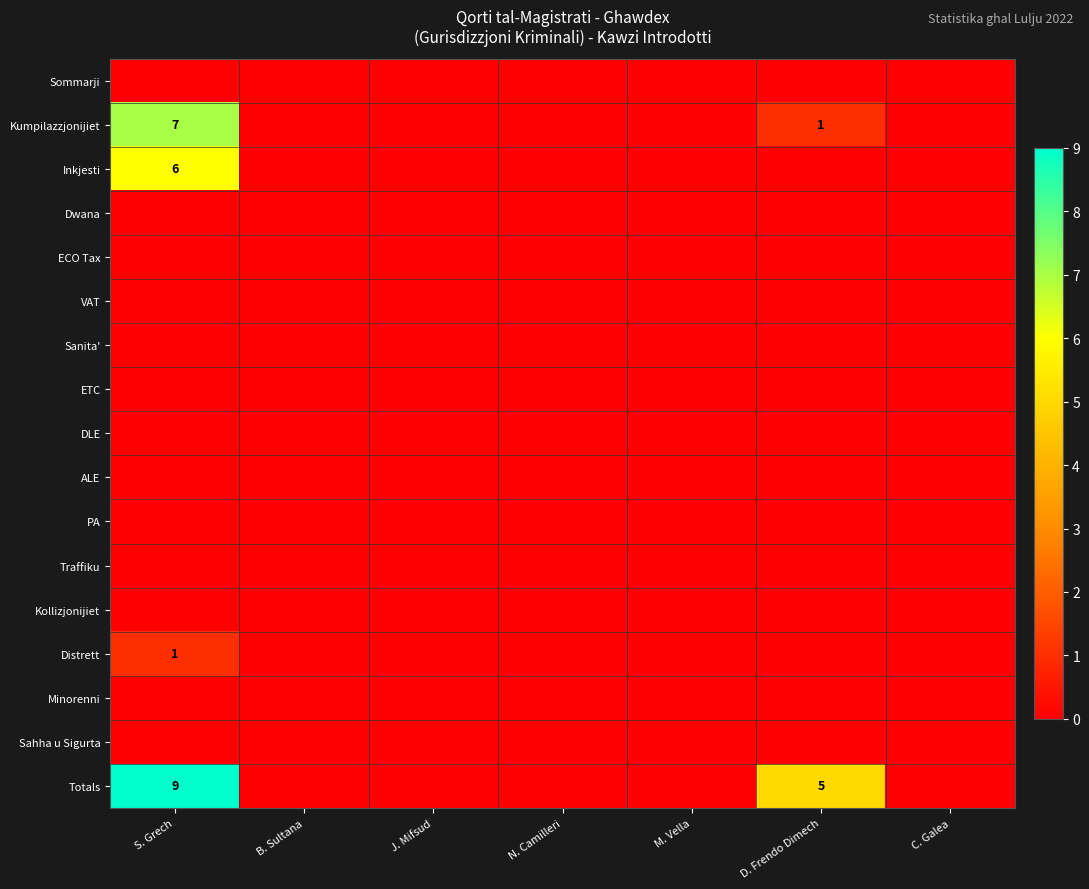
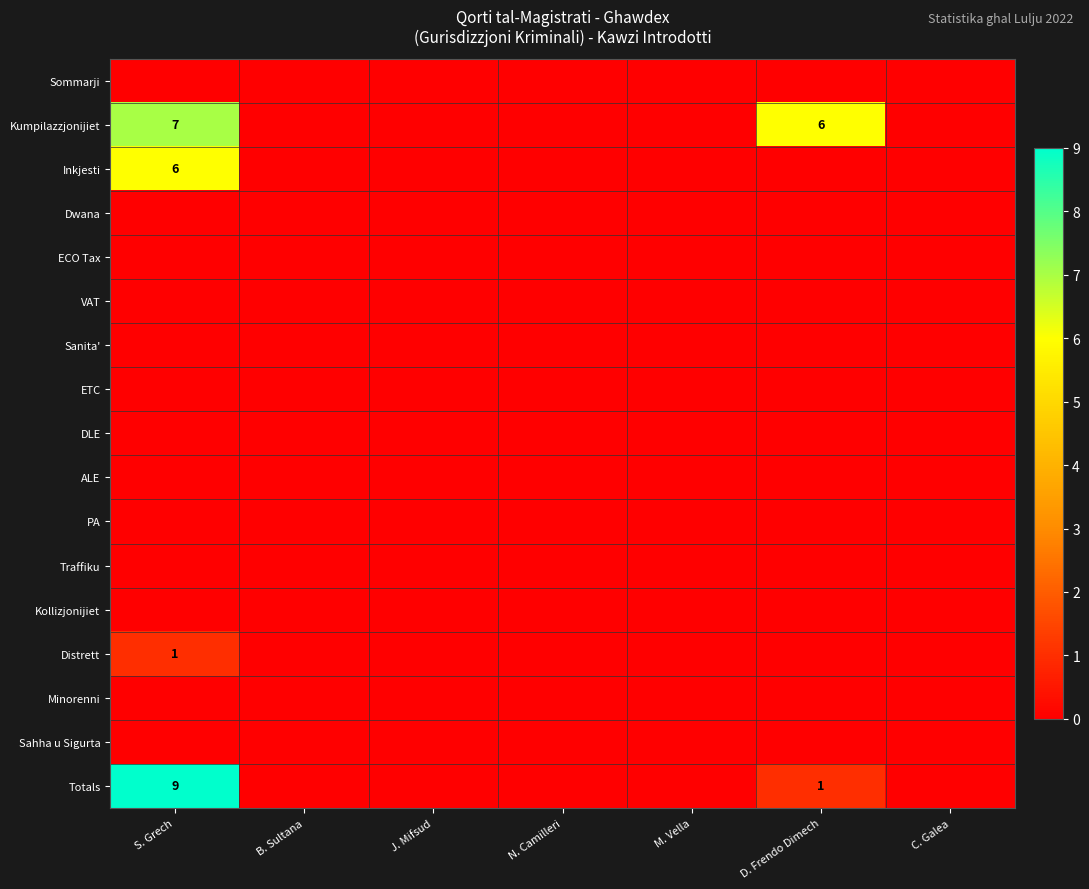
Kumpilazzjonijiet, D. Frendo Dimech: 1 -> 6
Totals, D. Frendo Dimech: 5 -> 1
